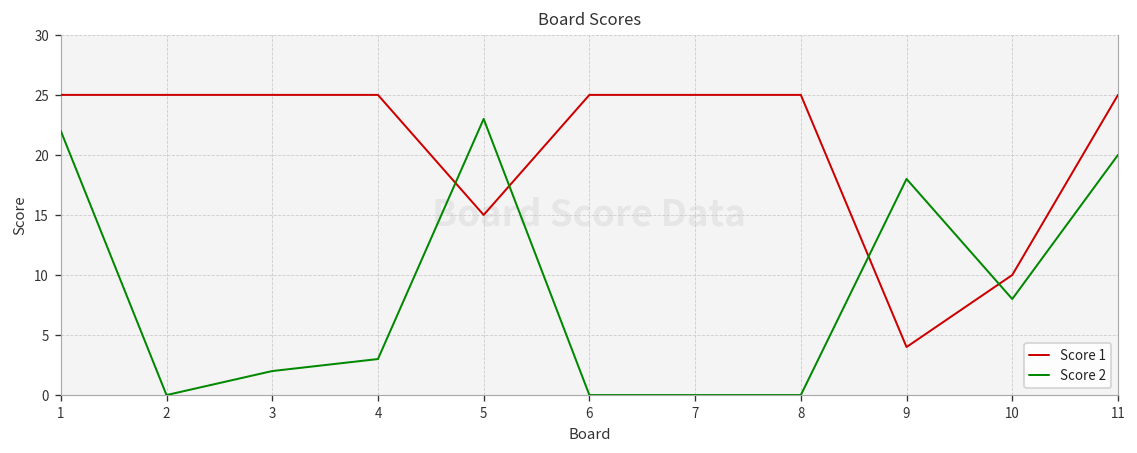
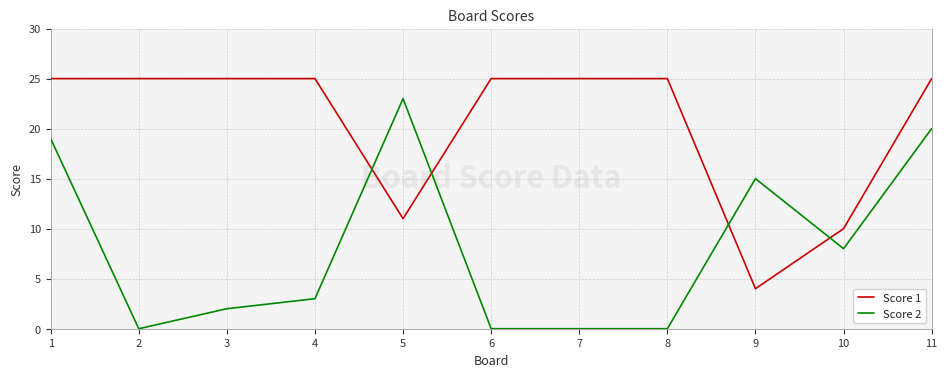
Score 2, 1: 22 -> 19
Score 1, 5: 15 -> 11
Score 2, 9: 18 -> 15
